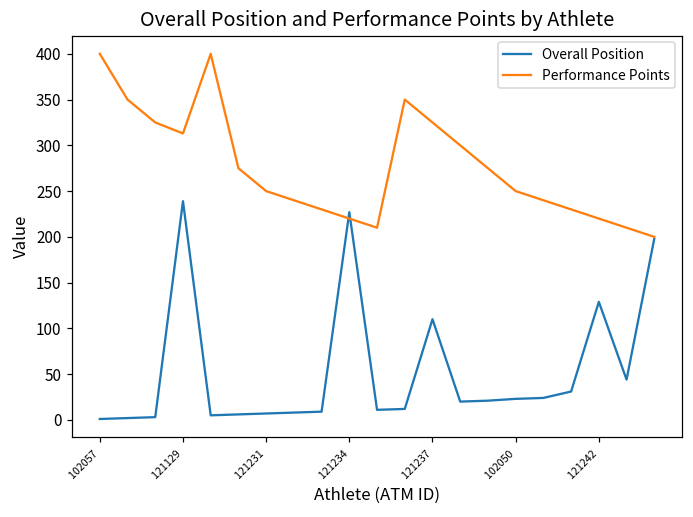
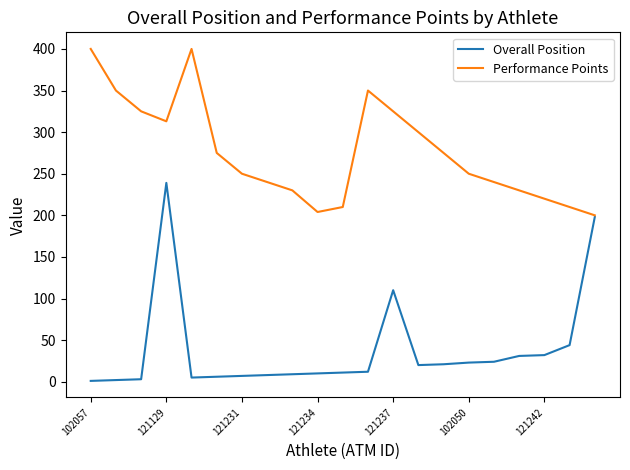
Overall Position, 121234: 230 -> 10
Performance Points, 121234: 220 -> 200
Overall Position, 121242: 130 -> 30
